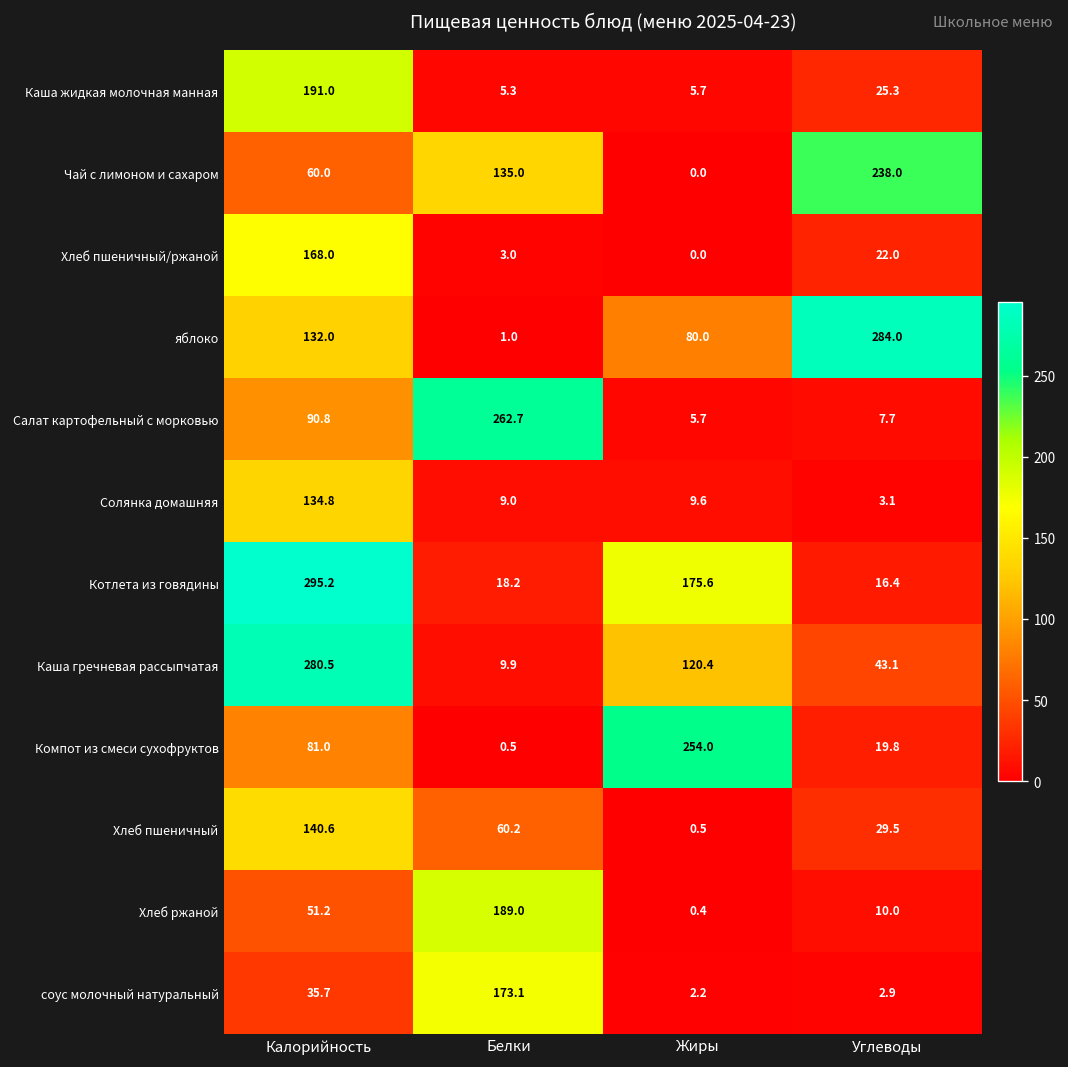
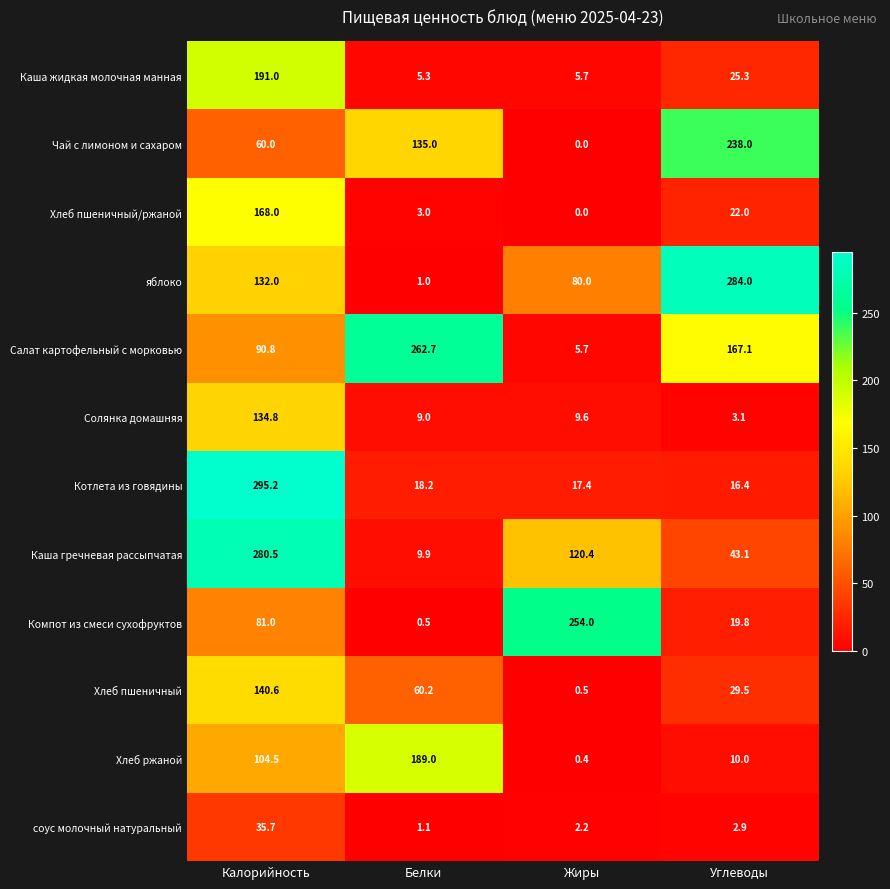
Салат картофельный с морковью, Углеводы: 7.7 -> 167.1
Котлета из говядины, Жиры: 175.6 -> 17.4
Хлеб ржаной, Калорийность: 51.2 -> 104.5
соус молочный натуральный, Белки: 173.1 -> 1.1
